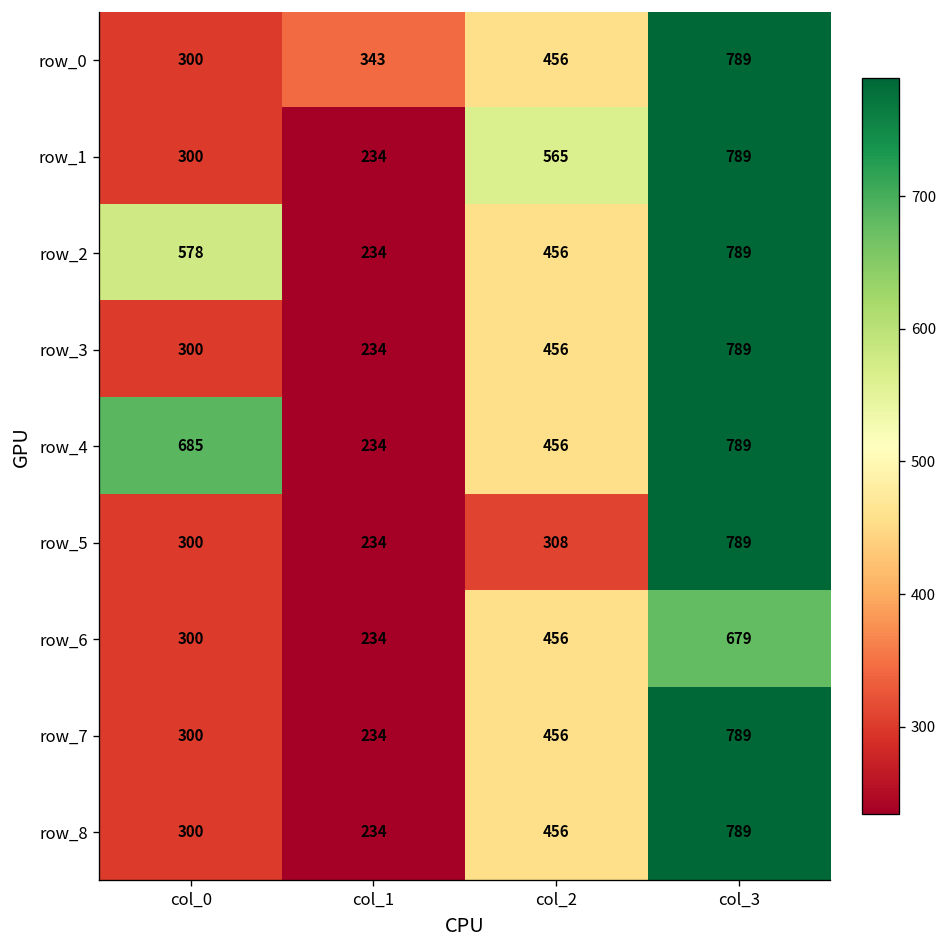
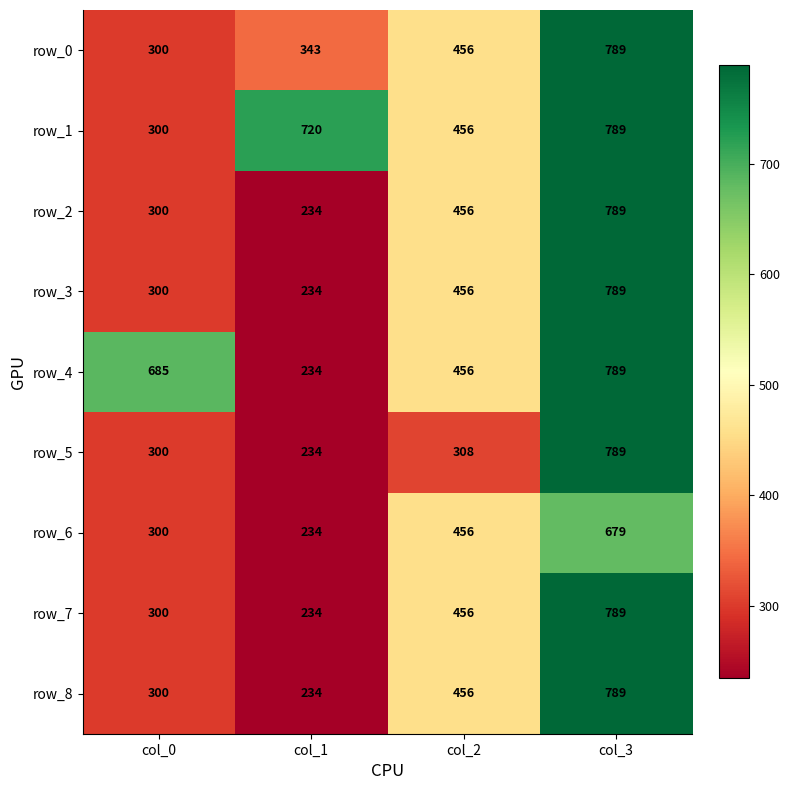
row_1, col_1: 234 -> 720
row_1, col_2: 565 -> 456
row_2, col_0: 578 -> 300
